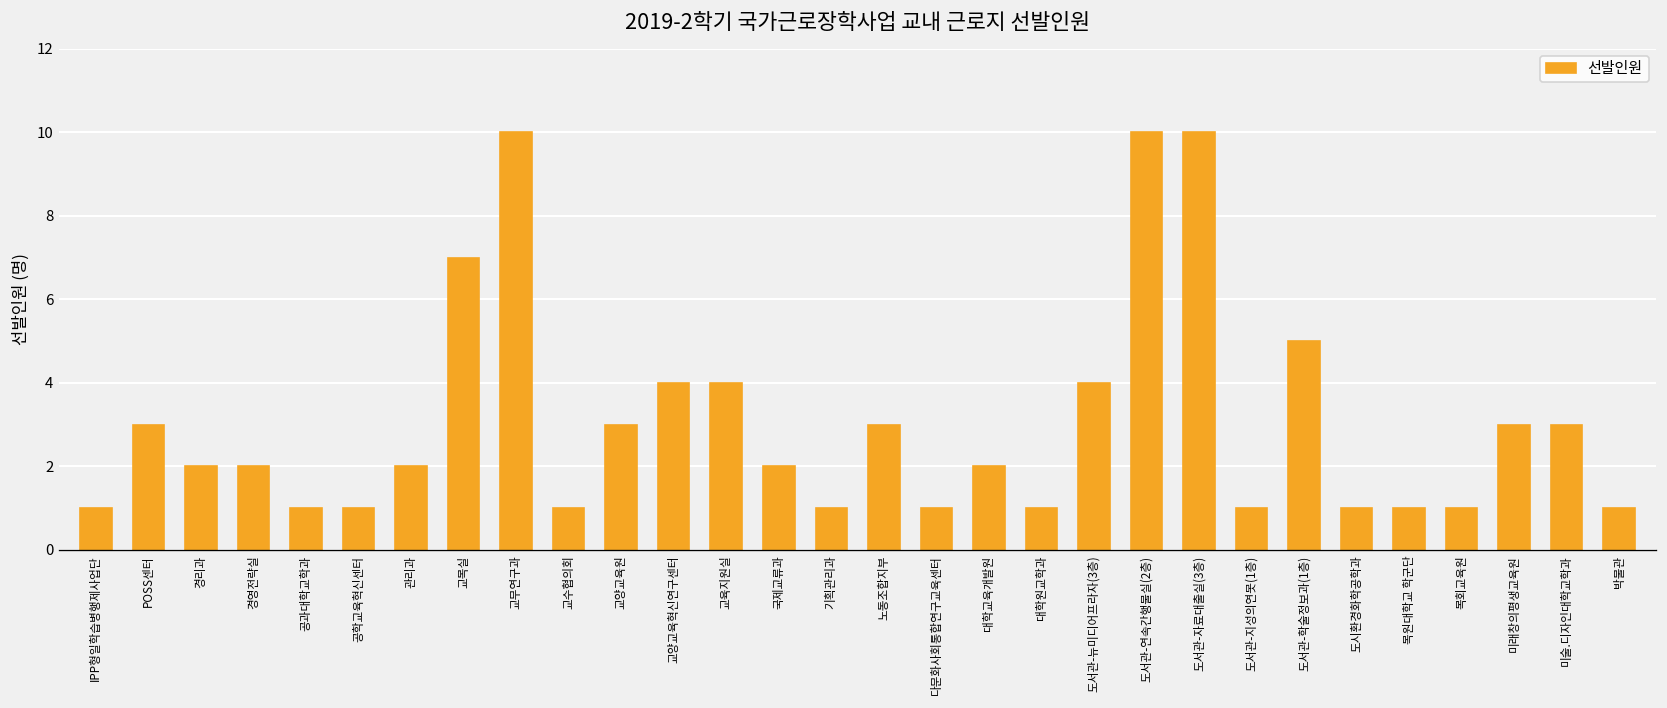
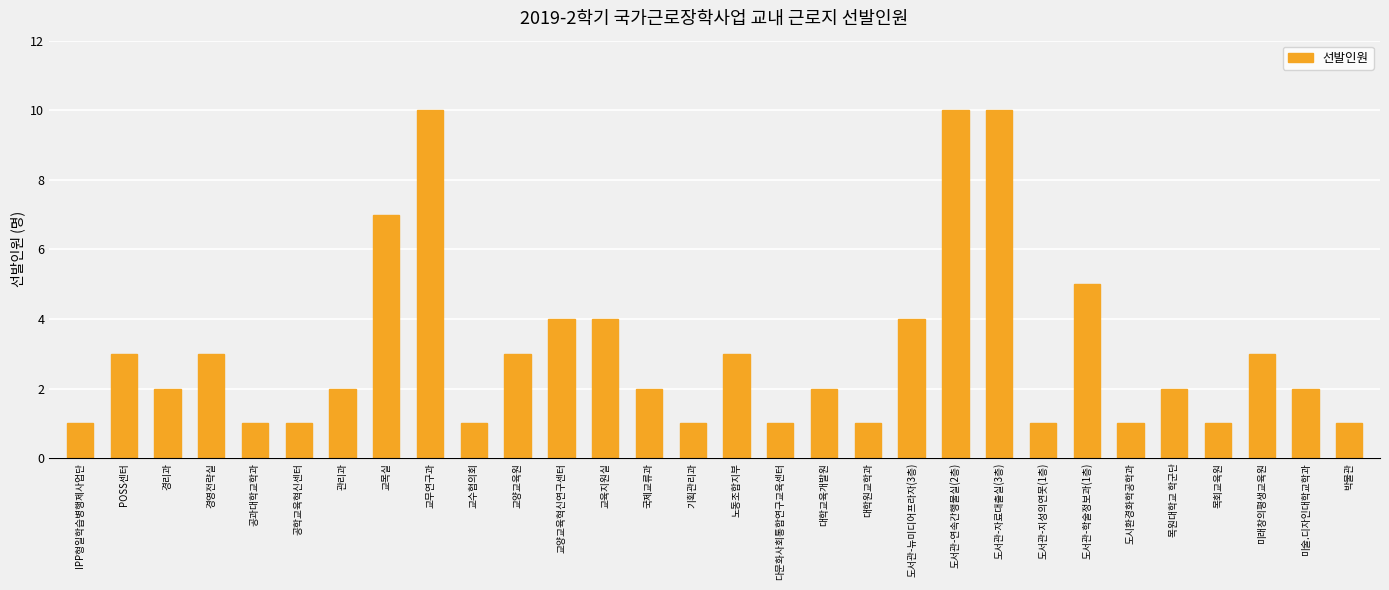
경영전략실: 2 -> 3
목원대학교 학군단: 1 -> 2
미술.디자인대학교학과: 3 -> 2
